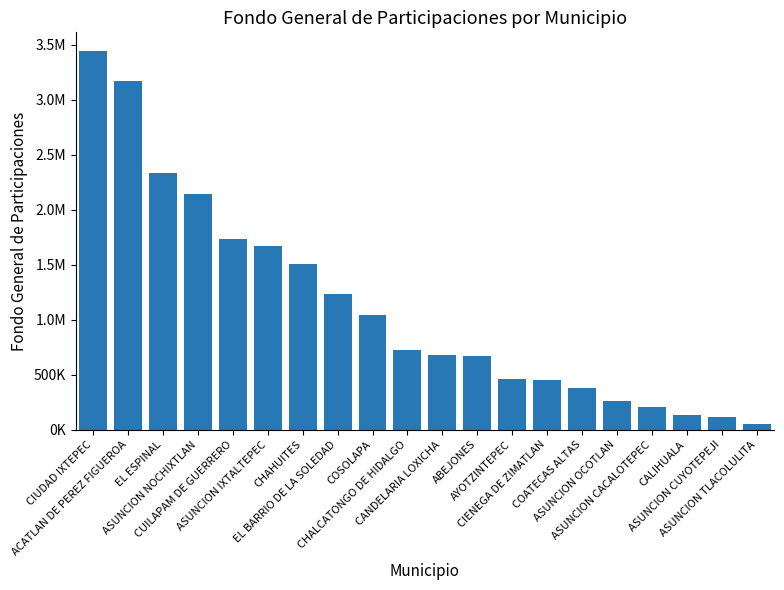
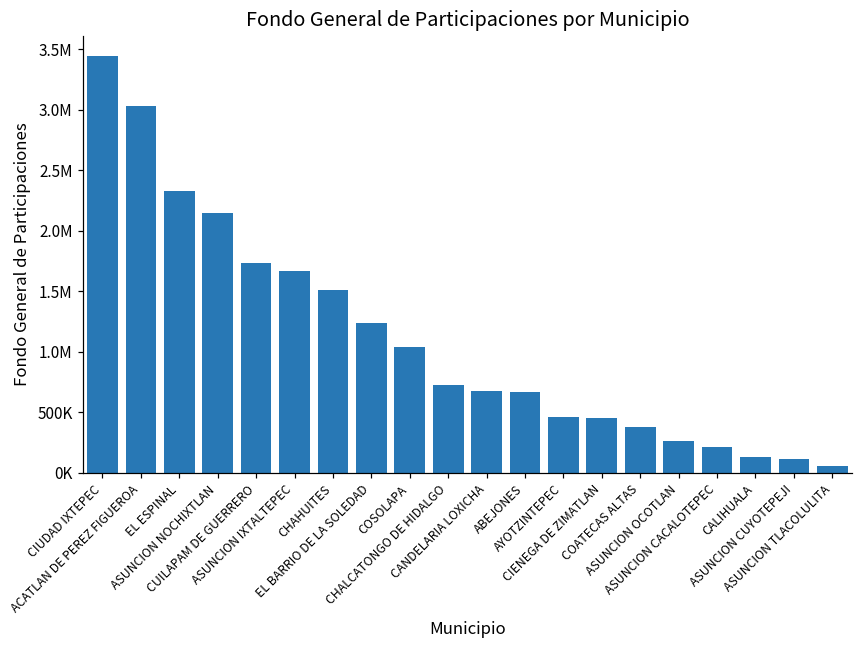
ACATLAN DE PEREZ FIGUEROA: 3170000 -> 3030000
